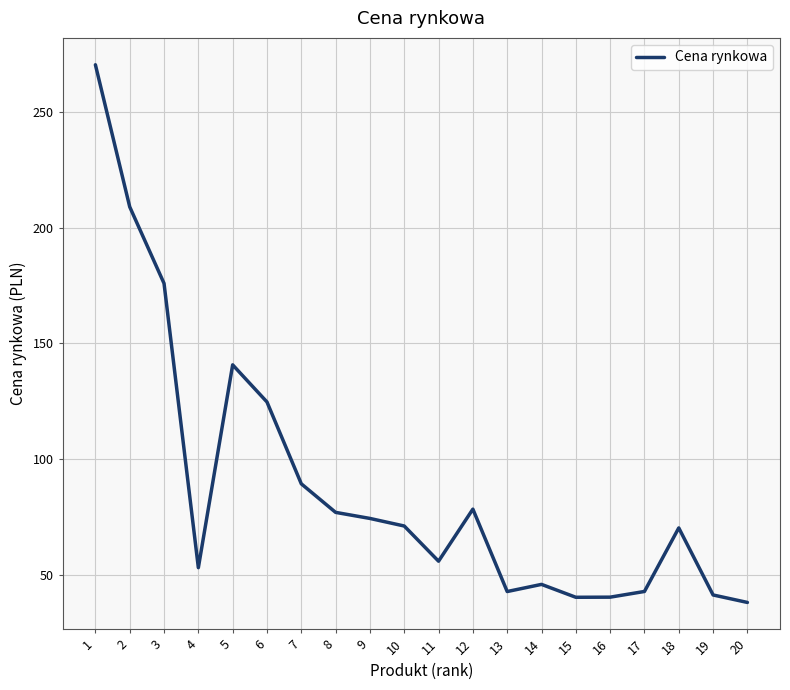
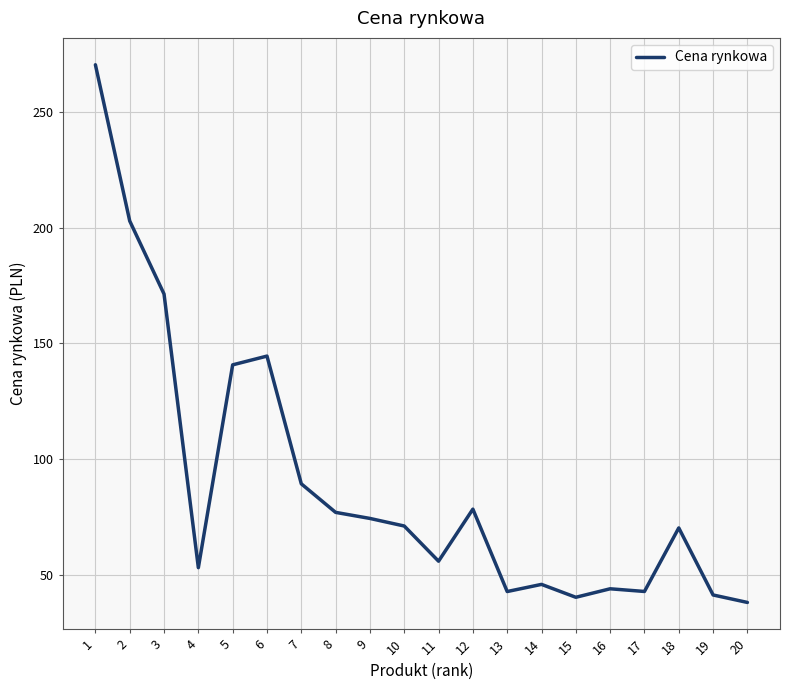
2: 209 -> 203
3: 176 -> 171
6: 125 -> 145
16: 40 -> 44
